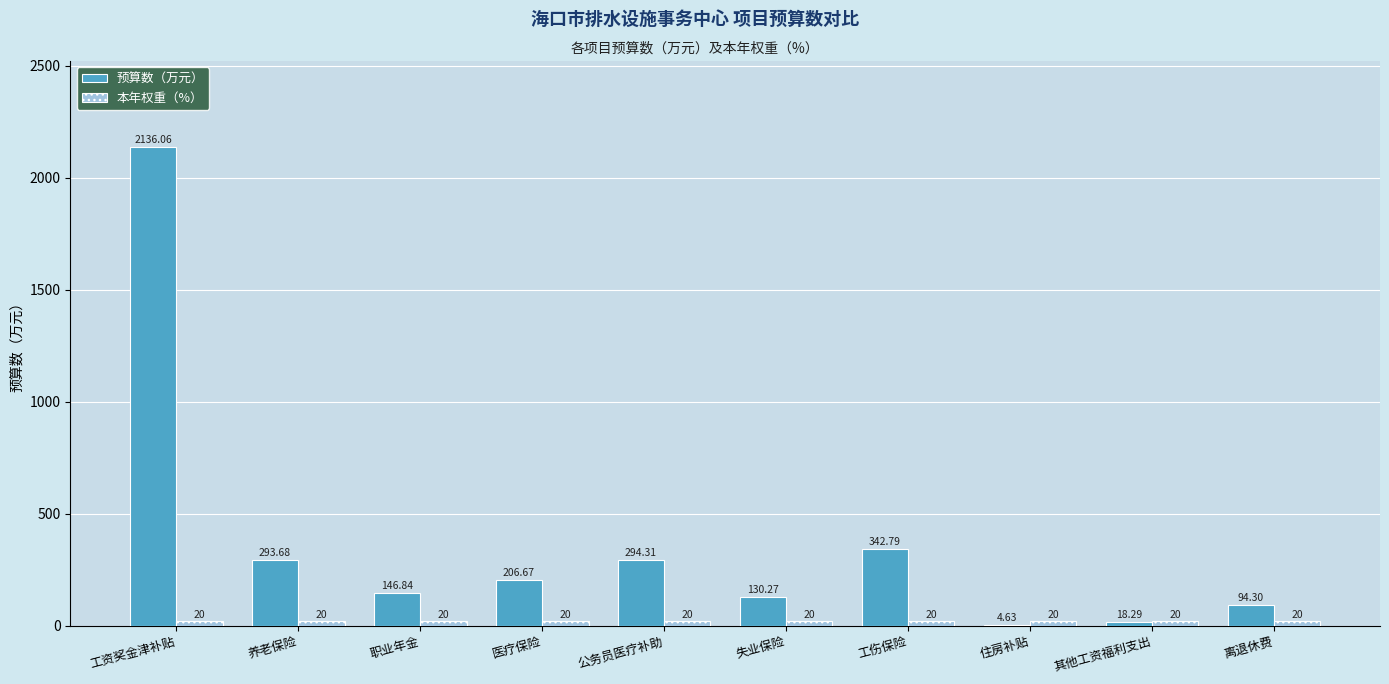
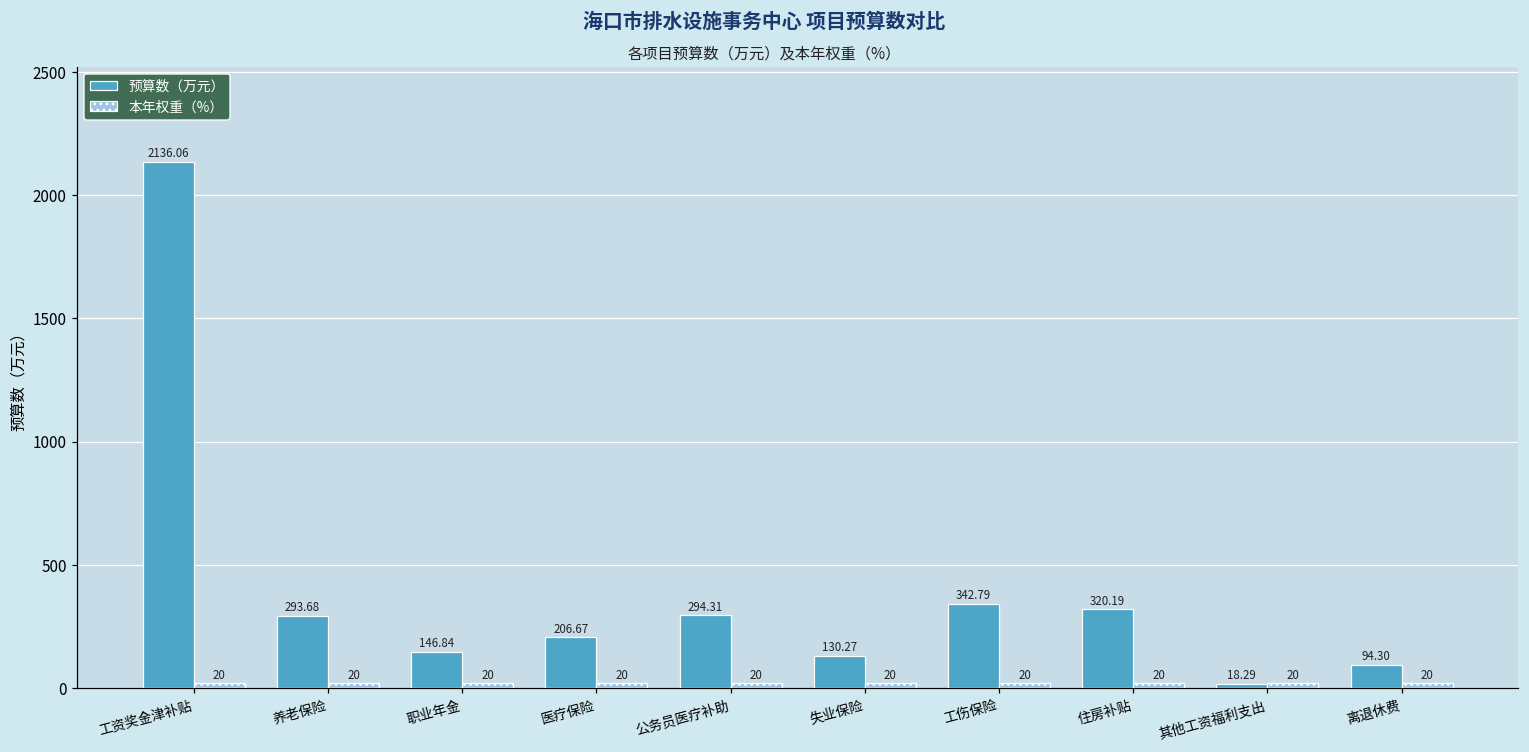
预算数（万元）, 住房补贴: 4.63 -> 320.19
